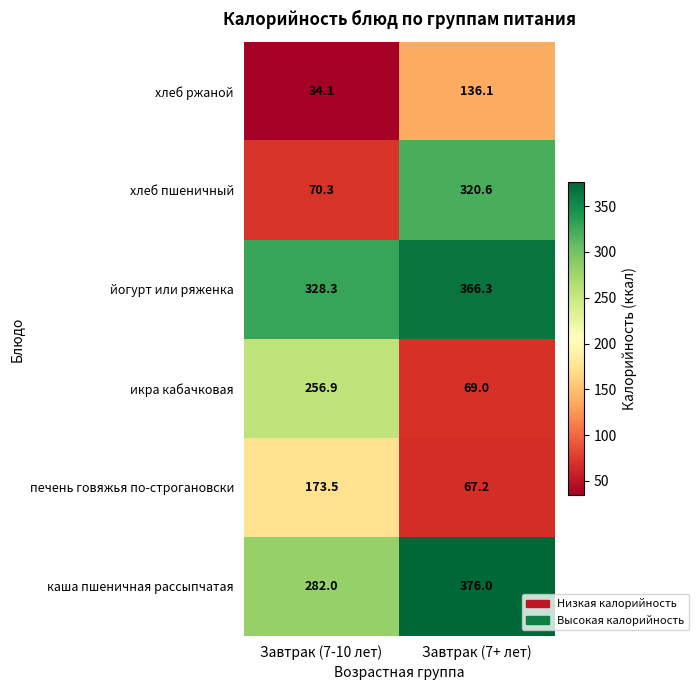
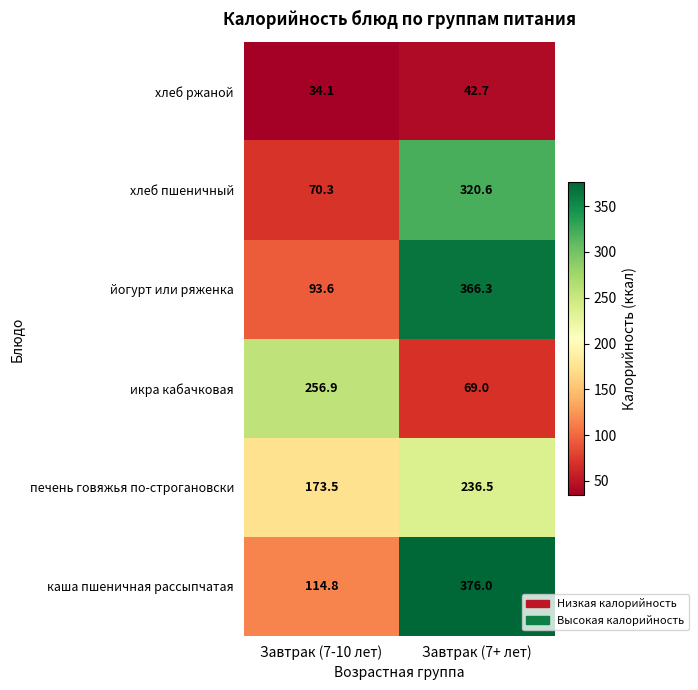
хлеб ржаной, Завтрак (7+ лет): 136.1 -> 42.7
йогурт или ряженка, Завтрак (7-10 лет): 328.3 -> 93.6
печень говяжья по-строгановски, Завтрак (7+ лет): 67.2 -> 236.5
каша пшеничная рассыпчатая, Завтрак (7-10 лет): 282.0 -> 114.8
